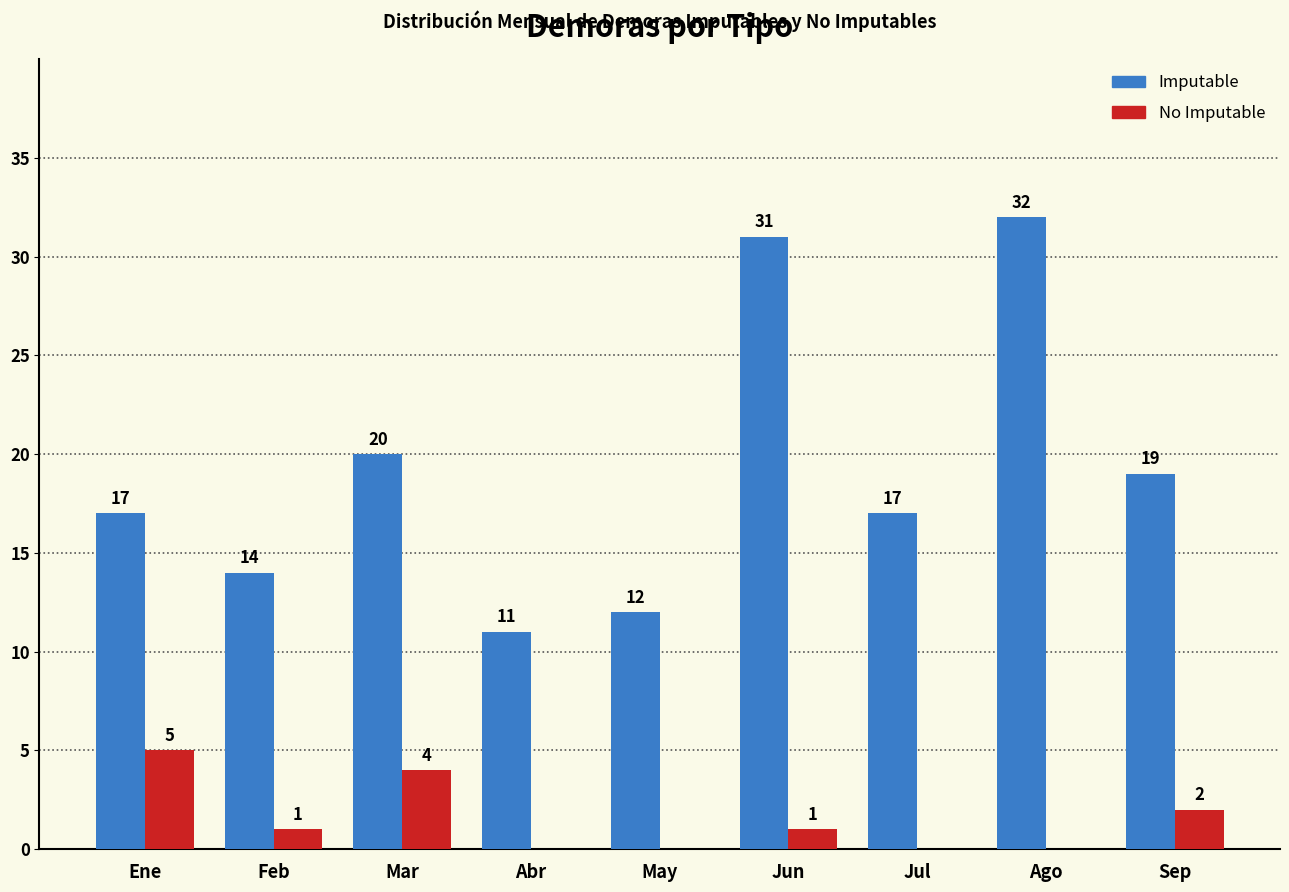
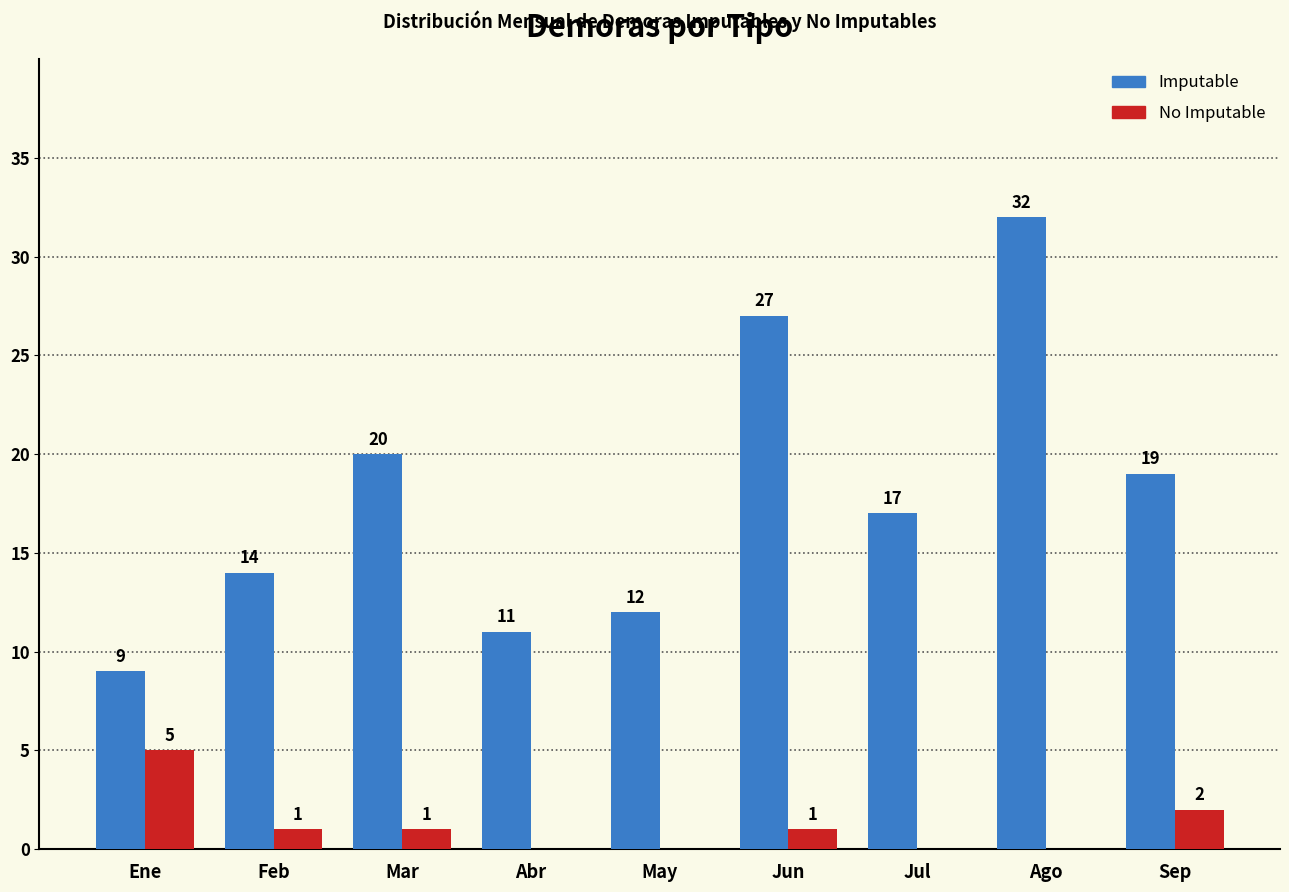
Imputable, Ene: 17 -> 9
No Imputable, Mar: 4 -> 1
Imputable, Jun: 31 -> 27
